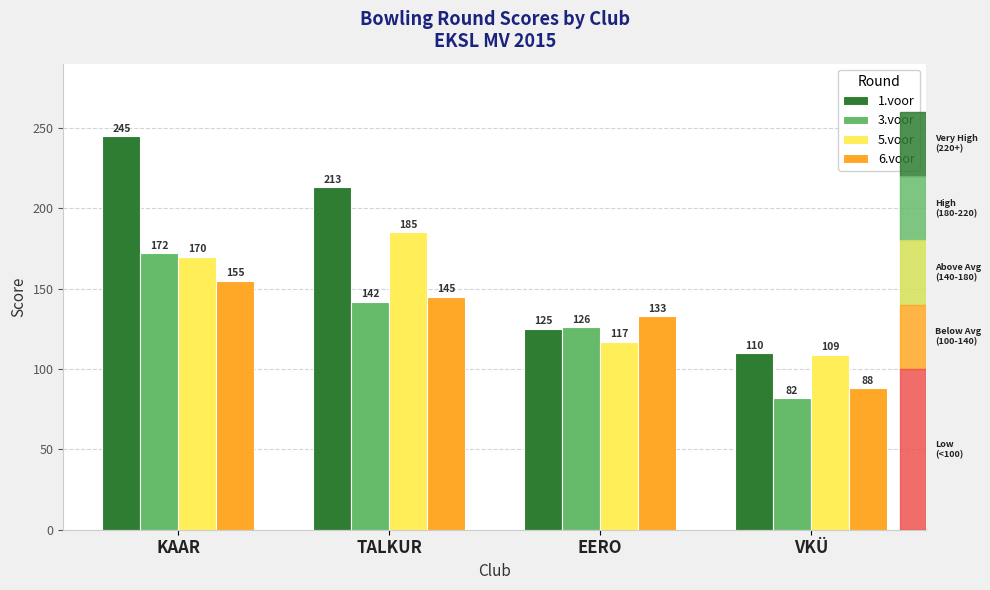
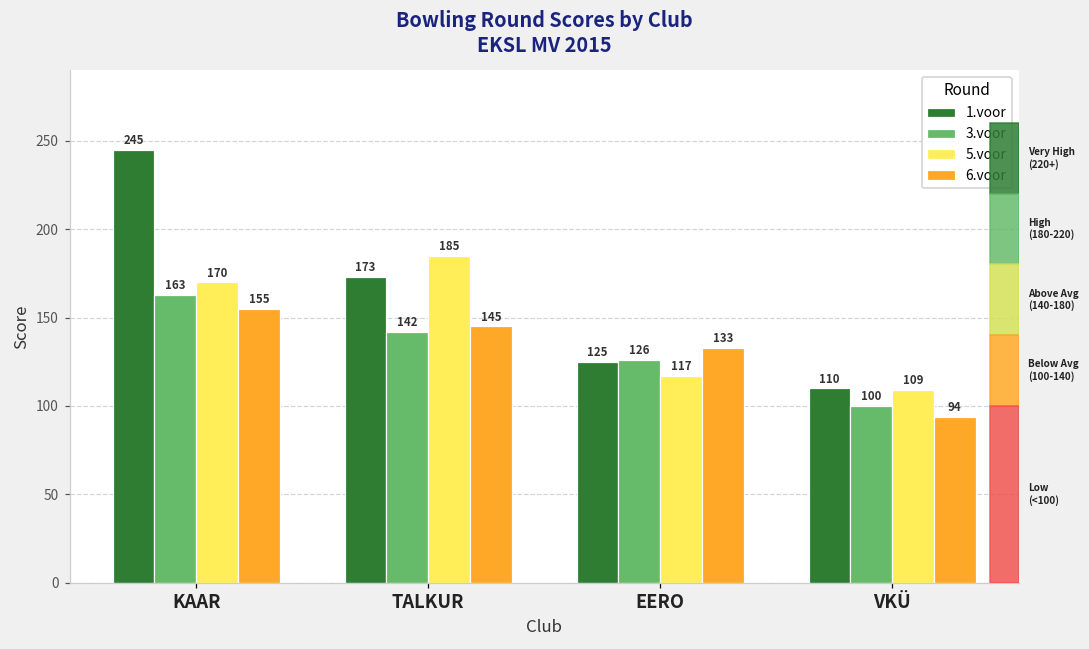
3.voor, KAAR: 172 -> 163
1.voor, TALKUR: 213 -> 173
3.voor, VKÜ: 82 -> 100
6.voor, VKÜ: 88 -> 94
